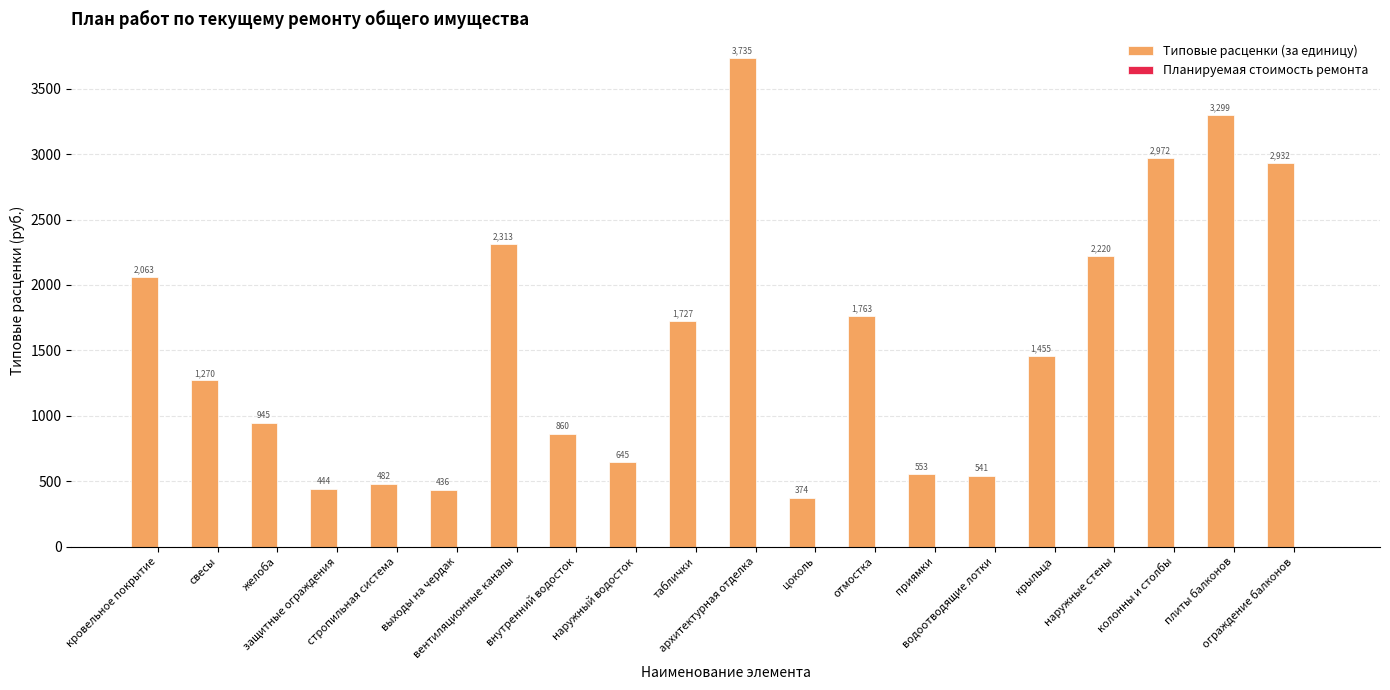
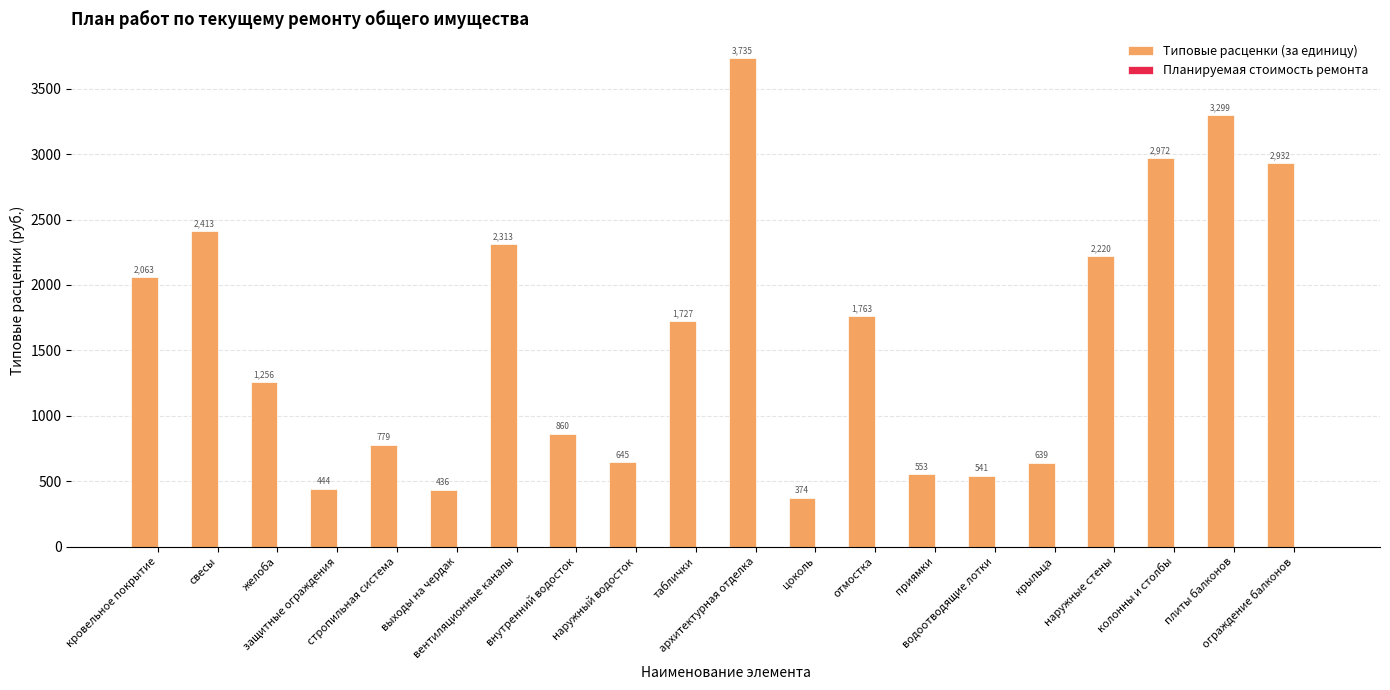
Типовые расценки (за единицу), свесы: 1,270 -> 2,413
Типовые расценки (за единицу), желоба: 945 -> 1,256
Типовые расценки (за единицу), стропильная система: 482 -> 779
Типовые расценки (за единицу), крыльца: 1,455 -> 639
